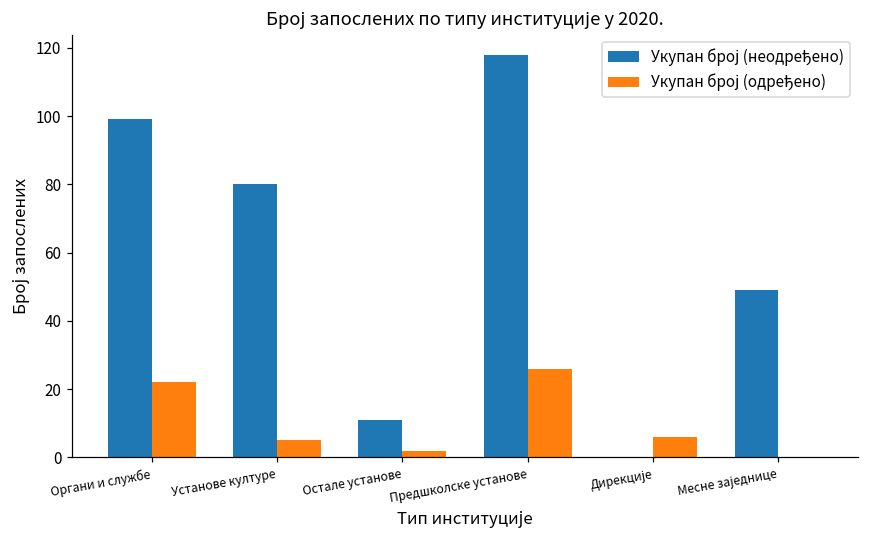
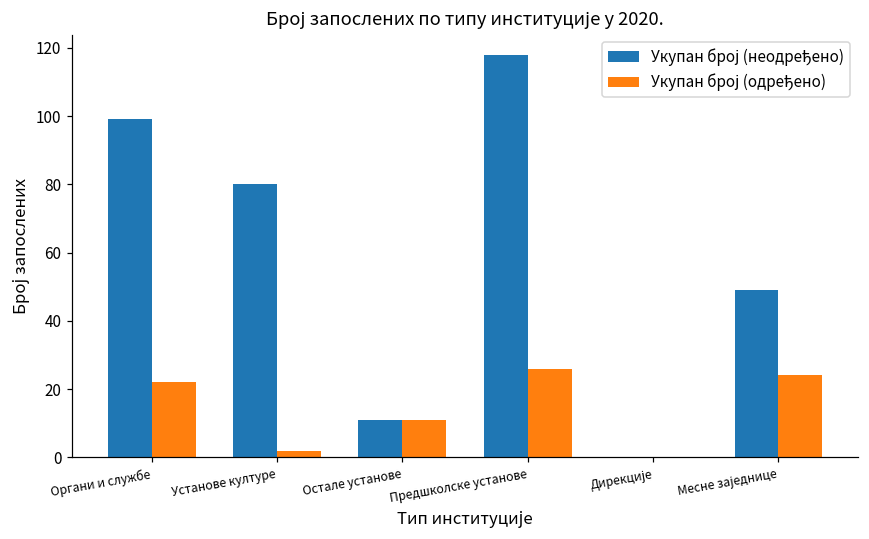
Укупан број (одређено), Установе културе: 5 -> 2
Укупан број (одређено), Остале установе: 2 -> 11
Укупан број (одређено), Дирекције: 6 -> 0
Укупан број (одређено), Месне заједнице: 0 -> 24
